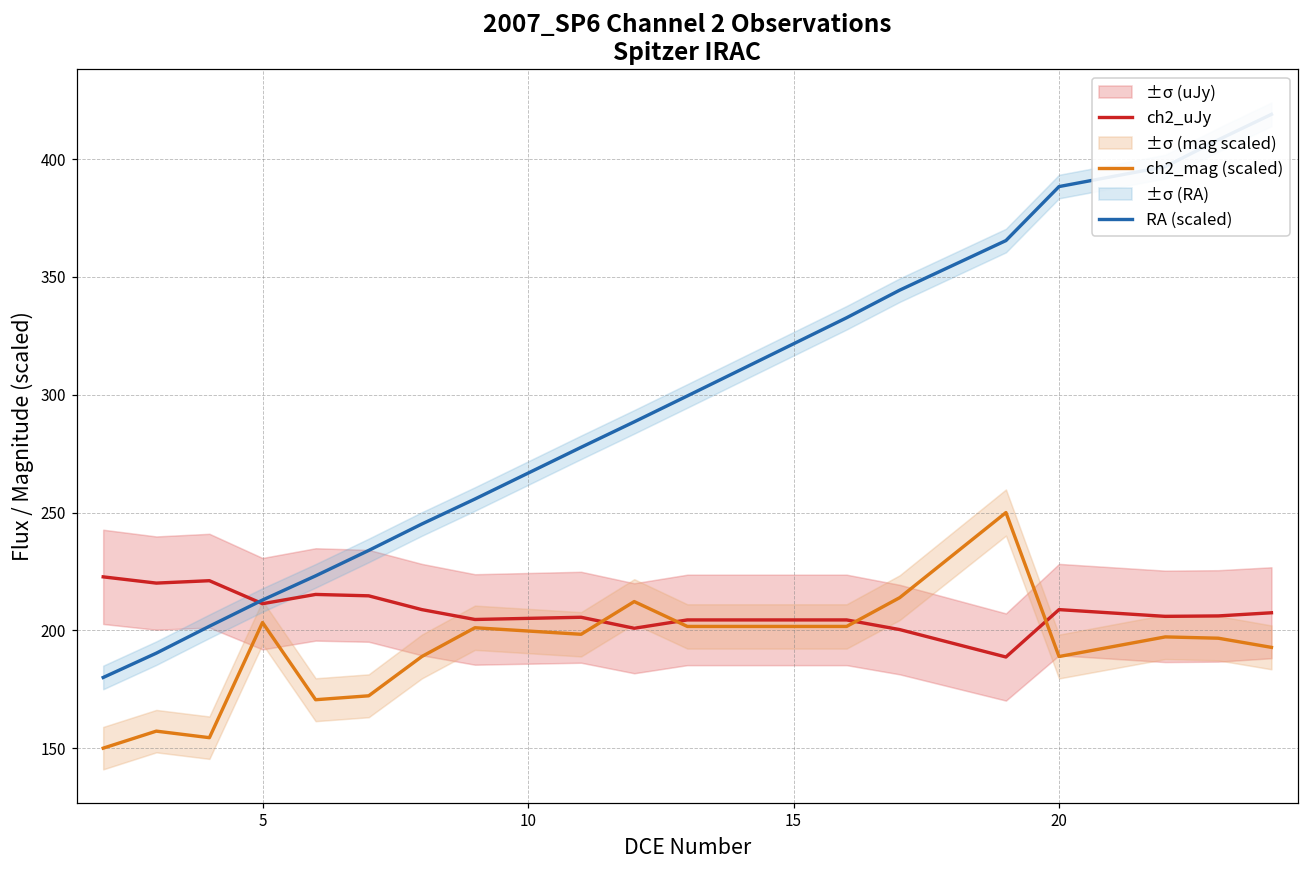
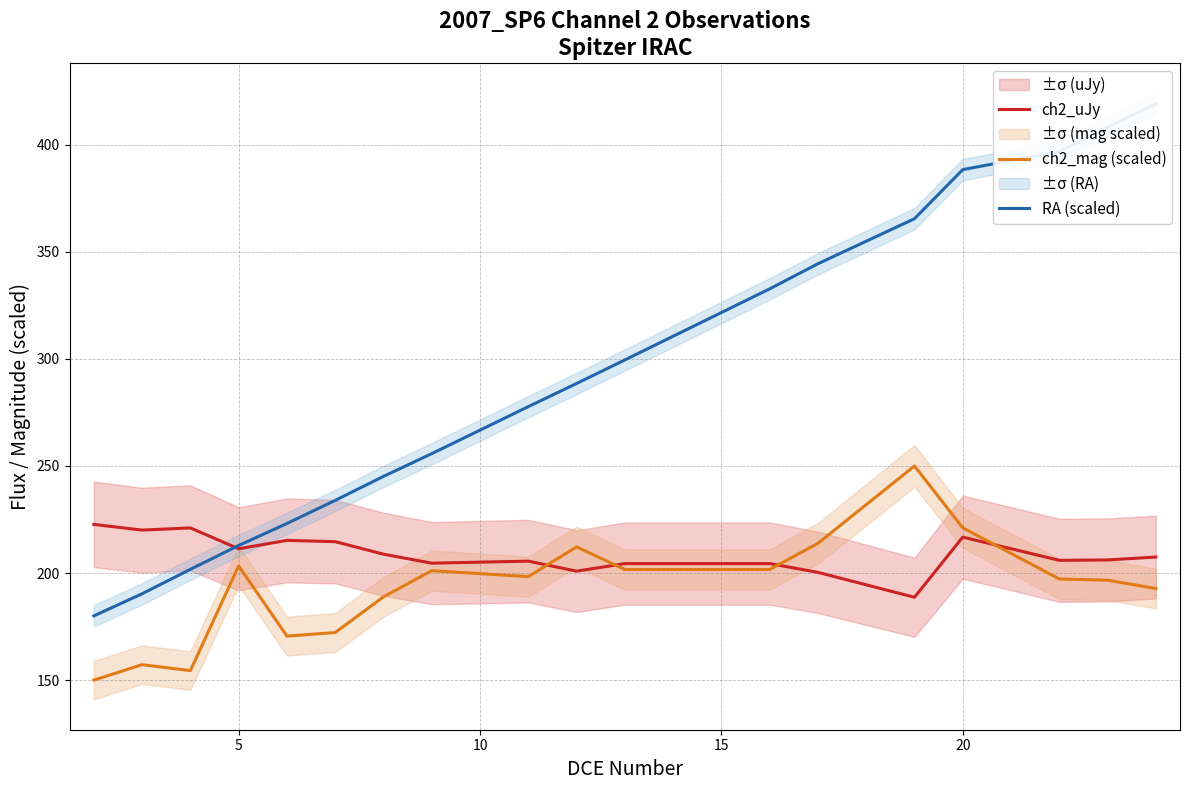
ch2_uJy, 20: 209 -> 217
ch2_mag (scaled), 20: 189 -> 221
